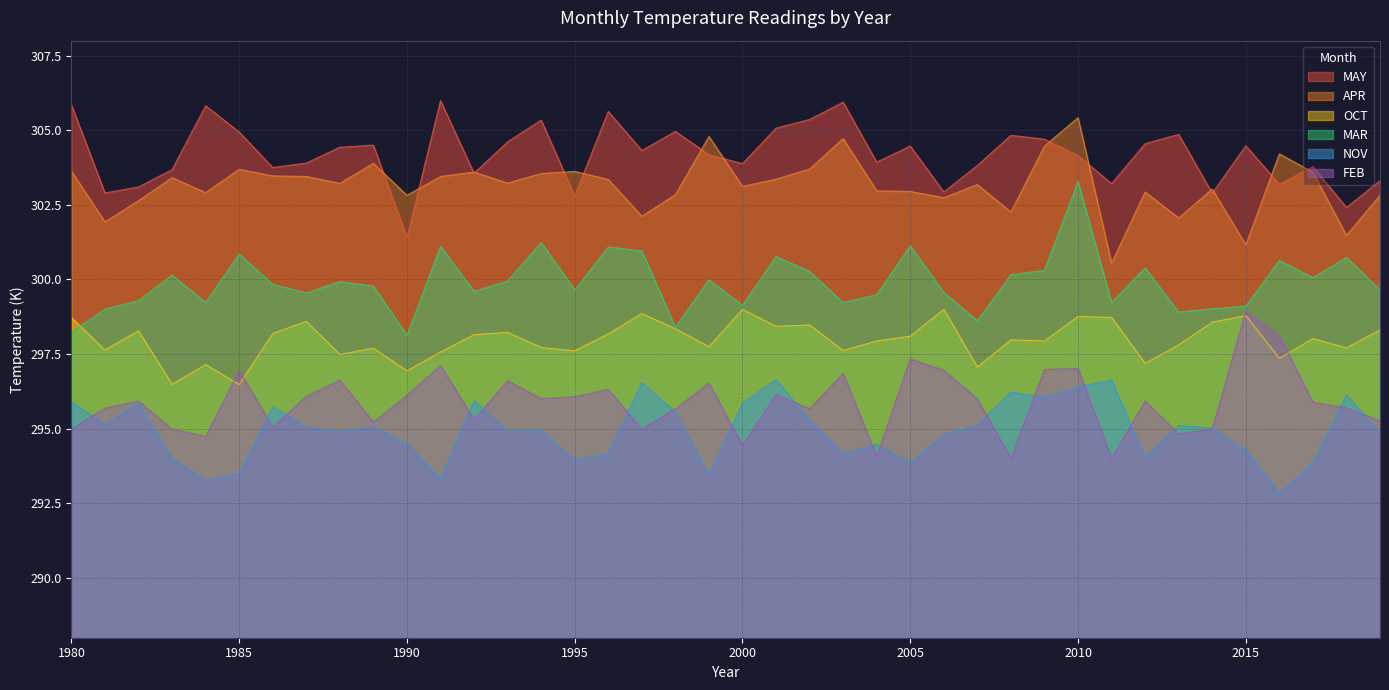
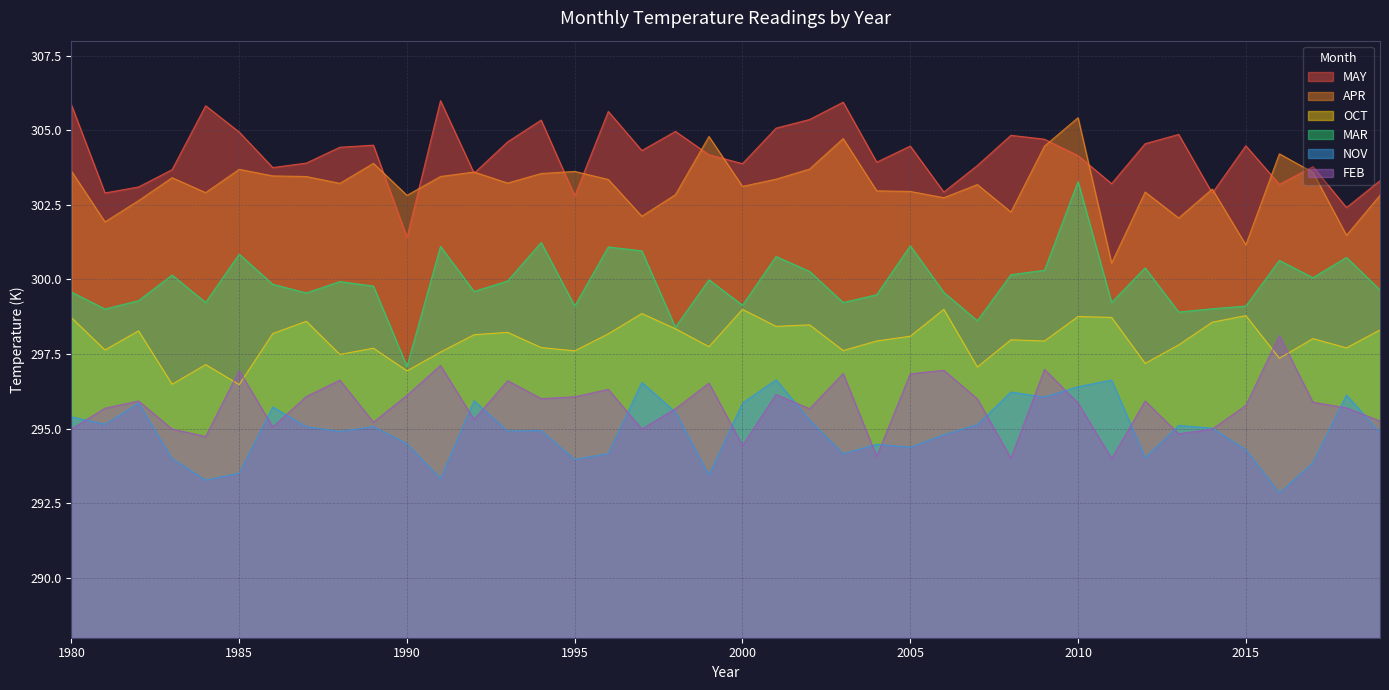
MAR, 1980: 298.2 -> 299.6
NOV, 1980: 295.9 -> 295.4
MAR, 1990: 298.1 -> 297.1
MAR, 1995: 299.7 -> 299.1
NOV, 2005: 293.9 -> 294.4
FEB, 2005: 297.3 -> 296.8
FEB, 2010: 297.0 -> 295.9
FEB, 2015: 298.9 -> 295.8
